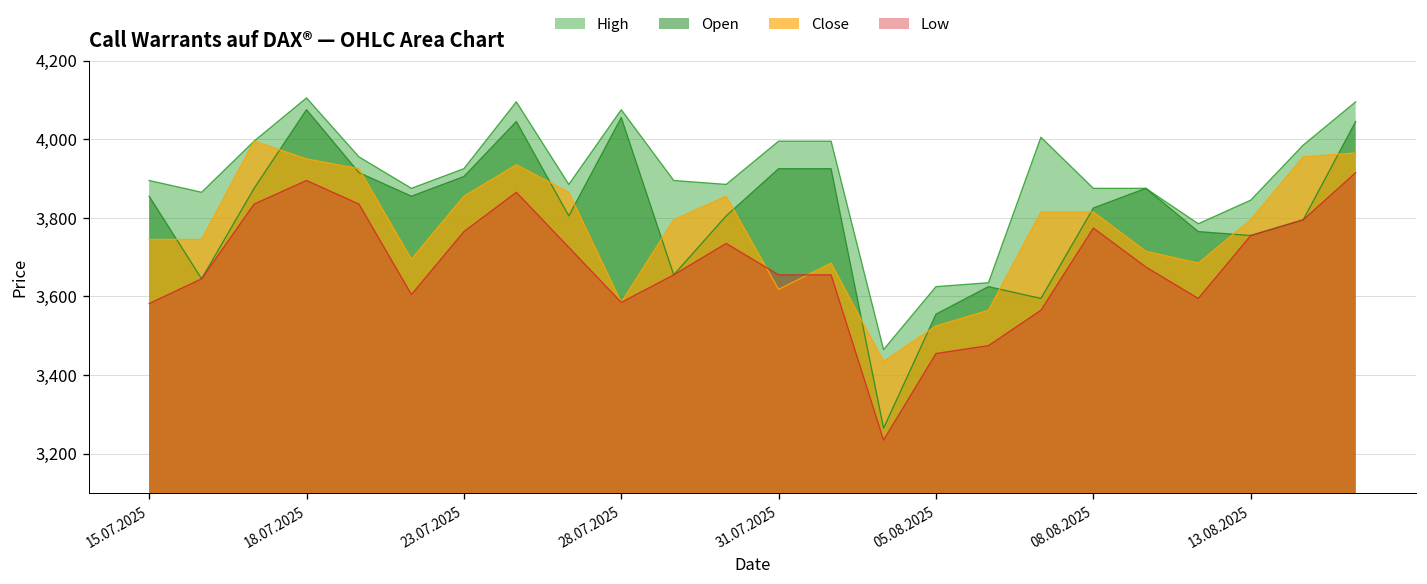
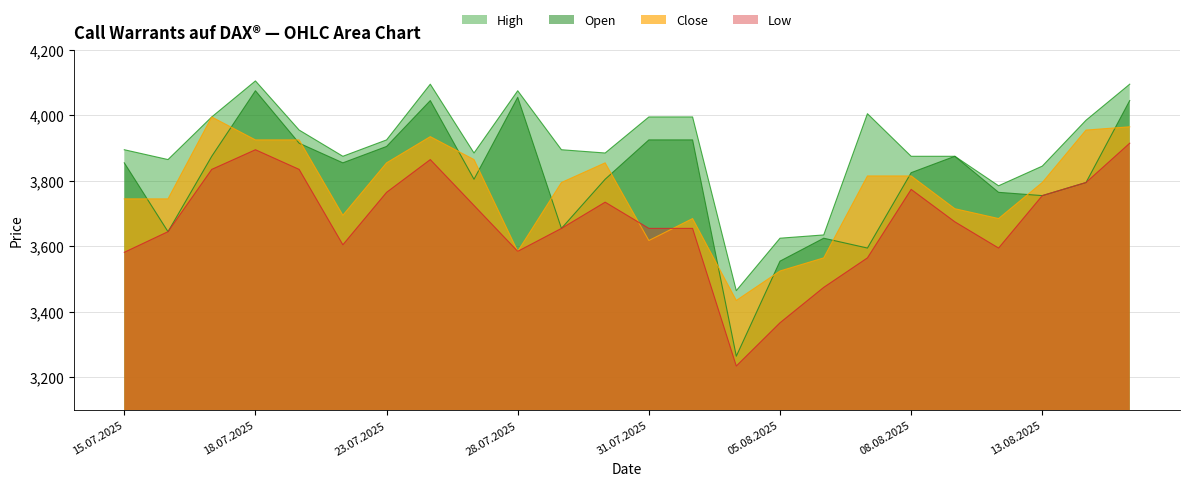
Close, 18.07.2025: 3,950 -> 3,930
Low, 05.08.2025: 3,460 -> 3,370
